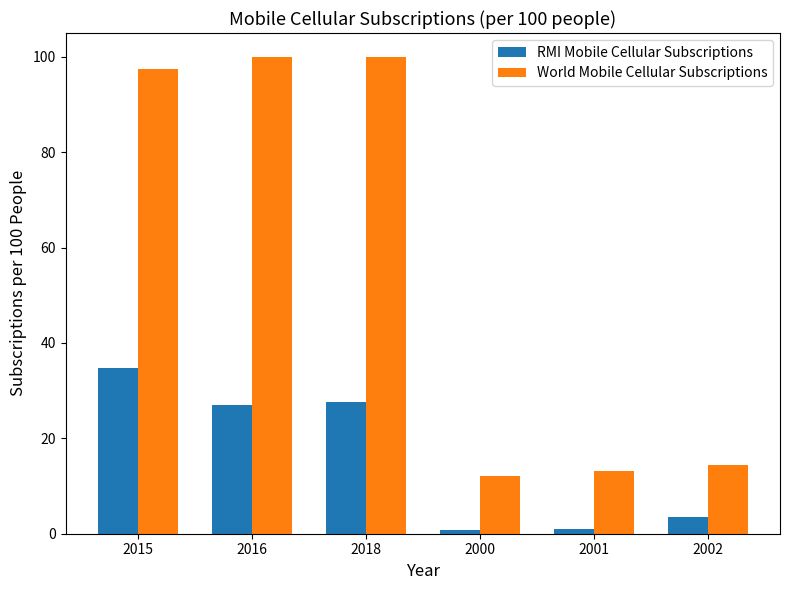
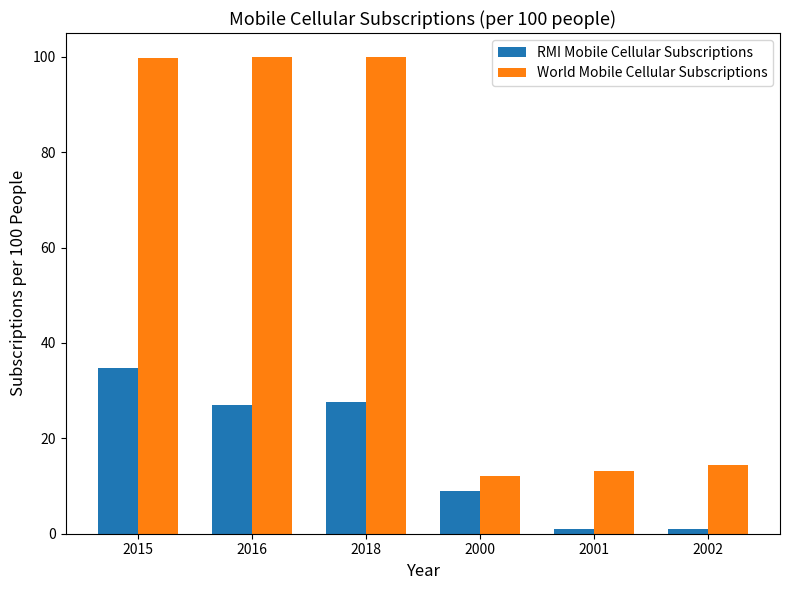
World Mobile Cellular Subscriptions, 2015: 97 -> 100
RMI Mobile Cellular Subscriptions, 2000: 1 -> 9
RMI Mobile Cellular Subscriptions, 2002: 3 -> 1
